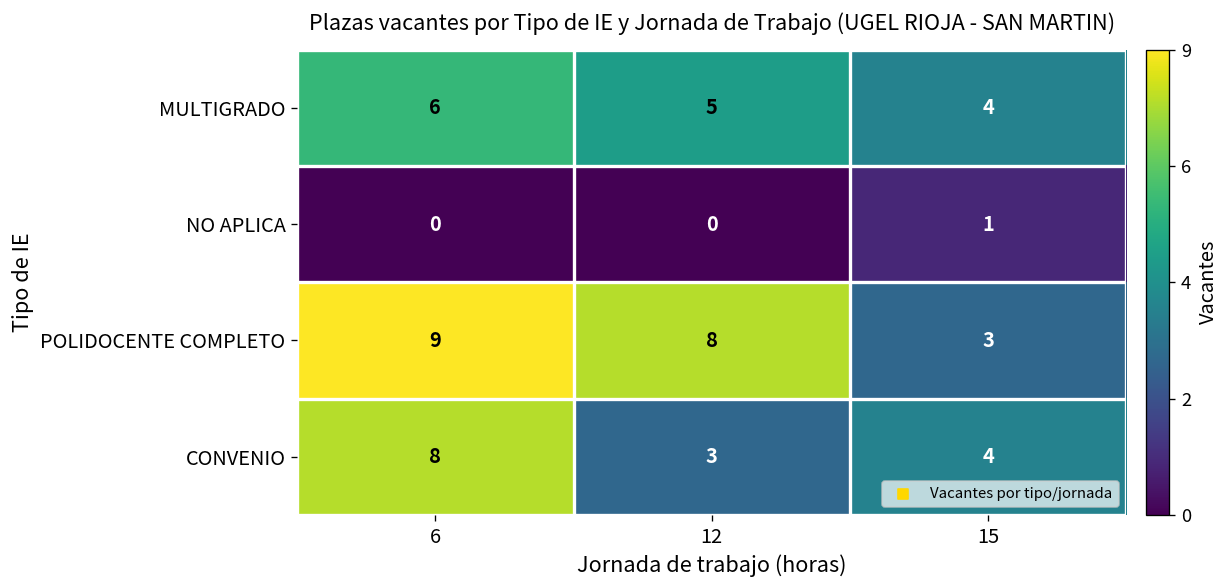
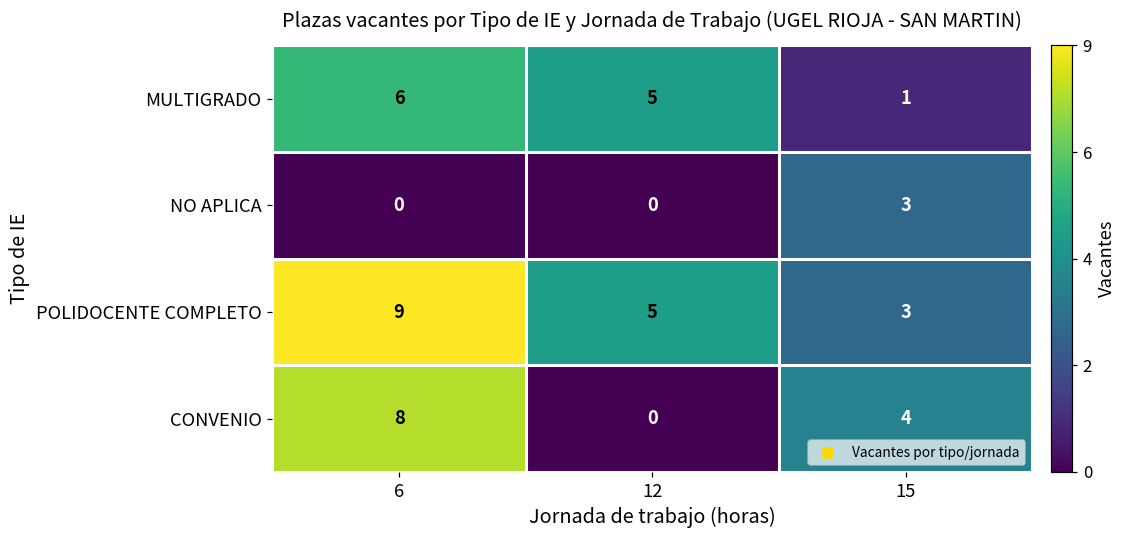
MULTIGRADO, 15: 4 -> 1
NO APLICA, 15: 1 -> 3
POLIDOCENTE COMPLETO, 12: 8 -> 5
CONVENIO, 12: 3 -> 0
